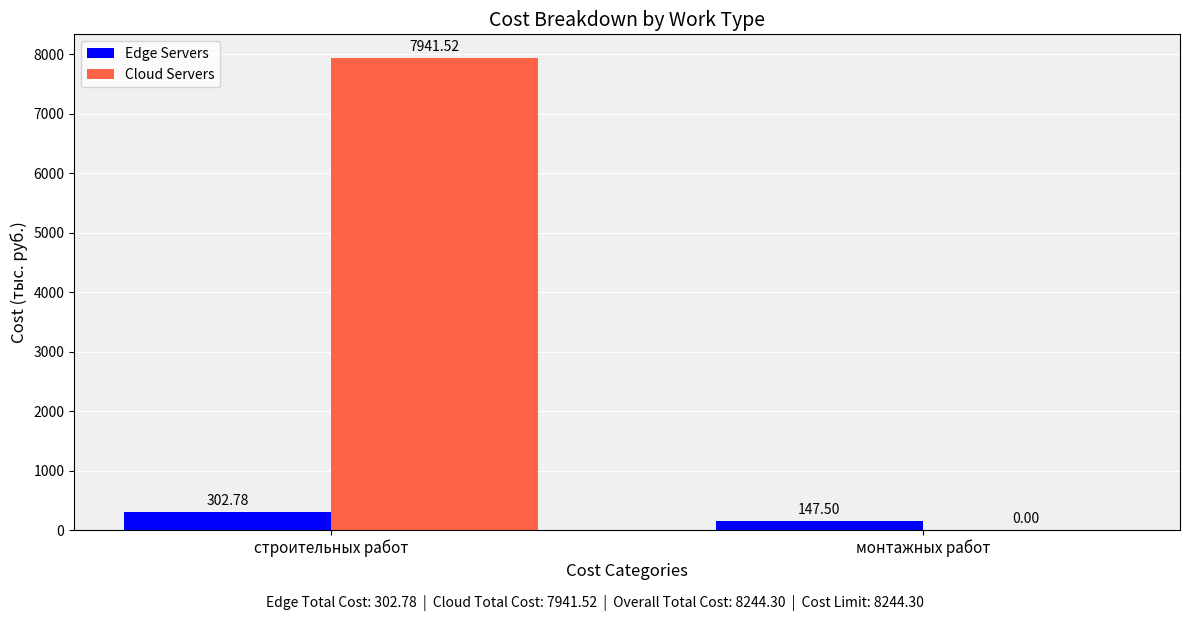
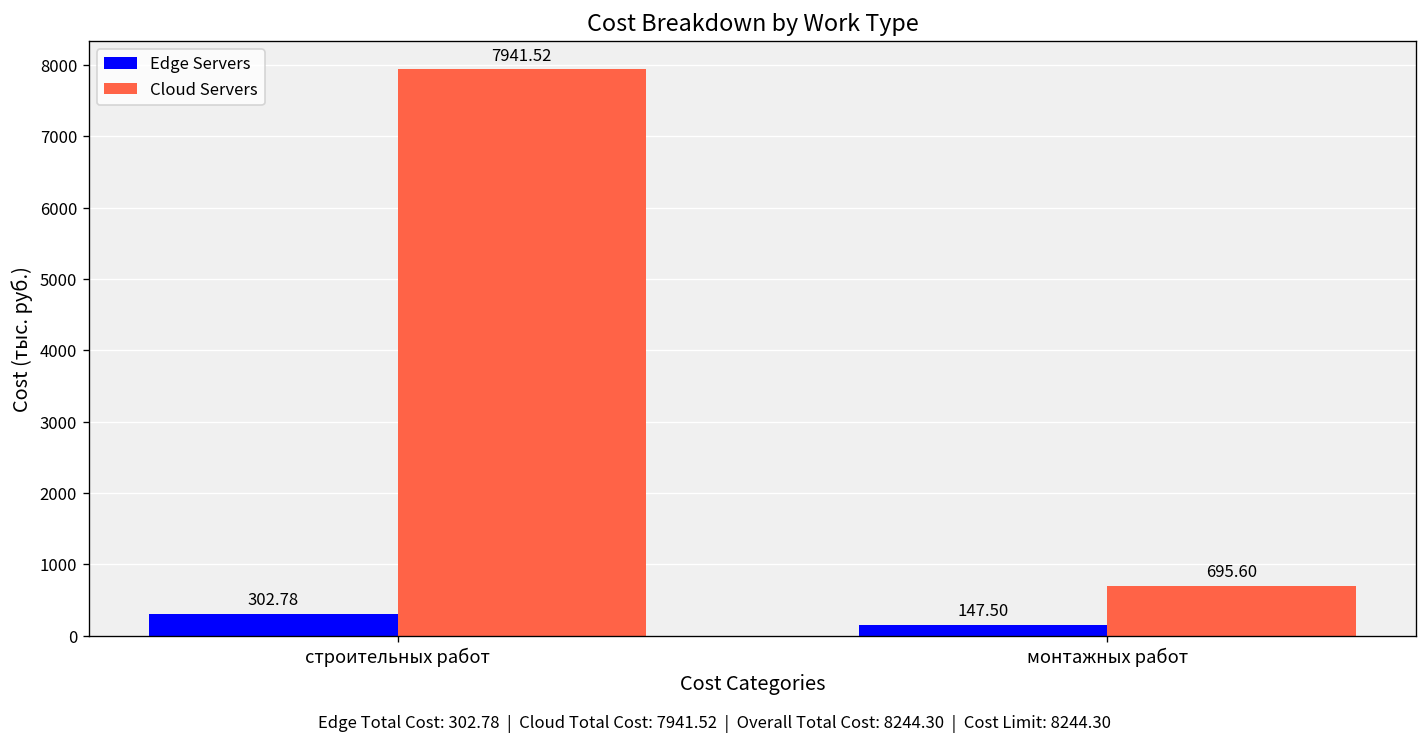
Cloud Servers, монтажных работ: 0.00 -> 695.60
